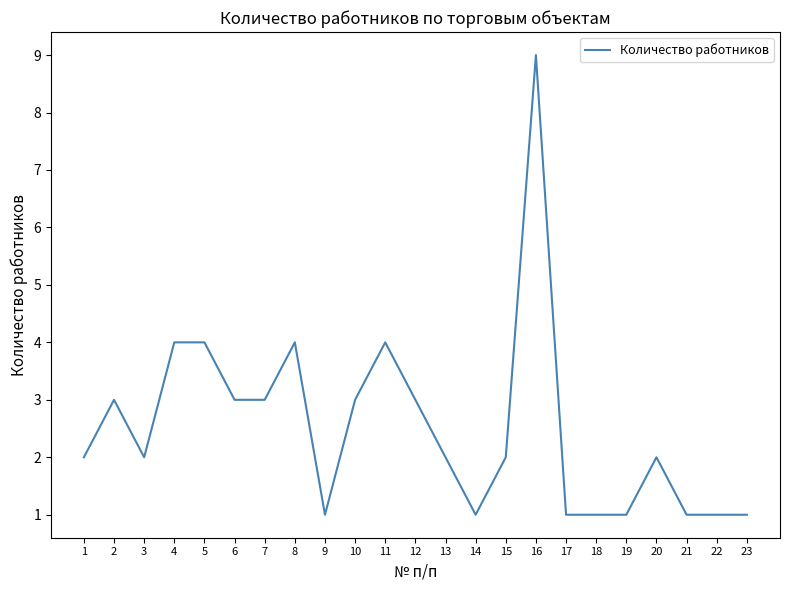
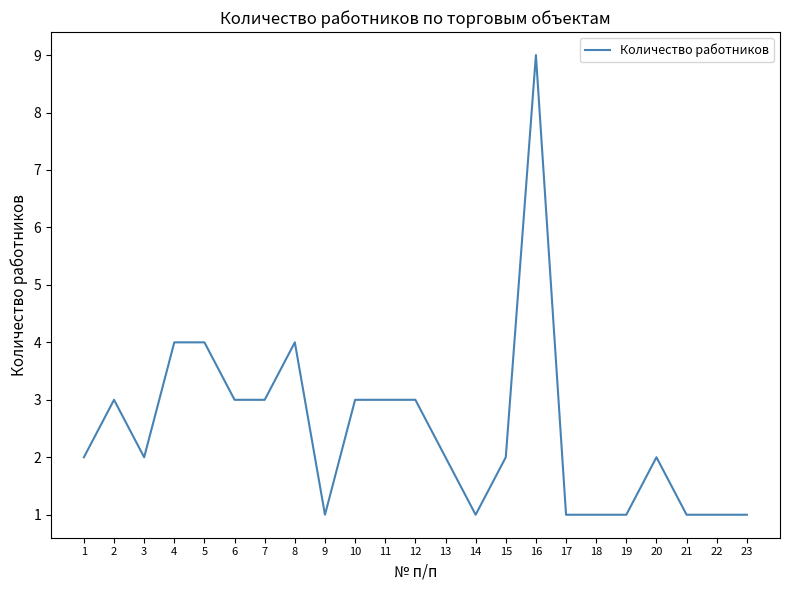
11: 4 -> 3
